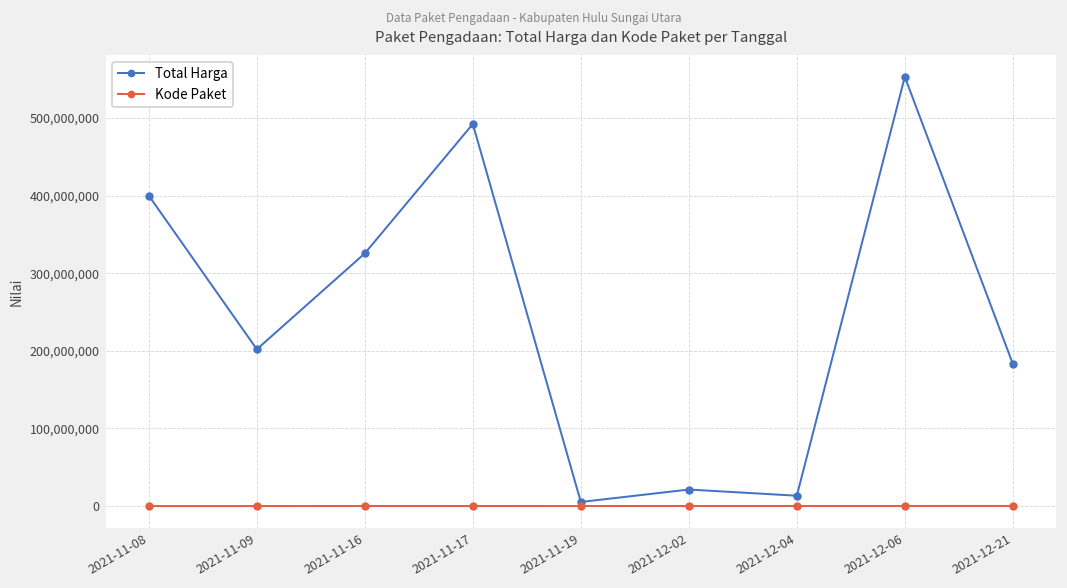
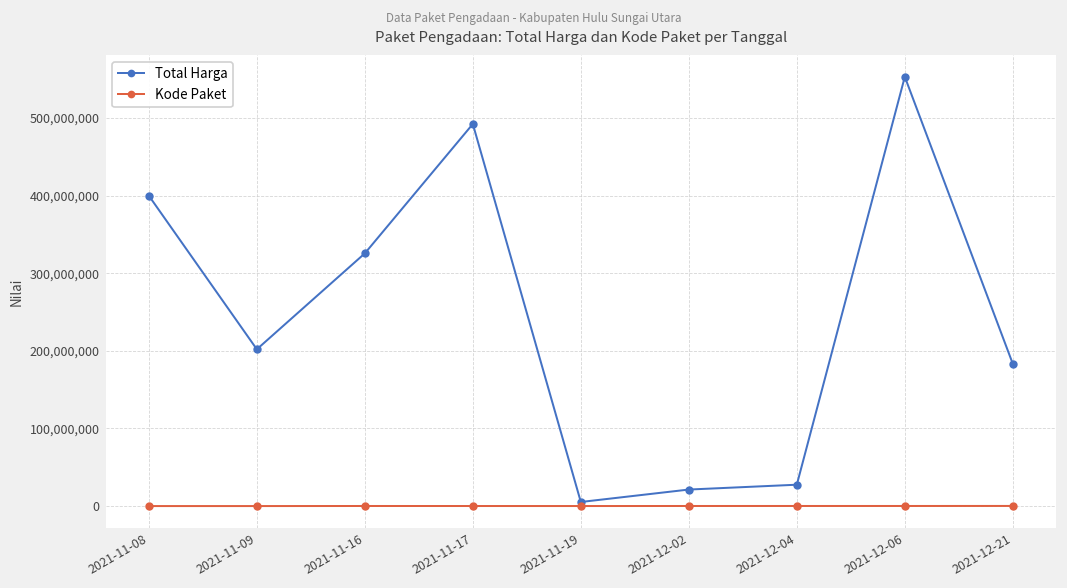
Total Harga, 2021-12-04: 10,000,000 -> 30,000,000
